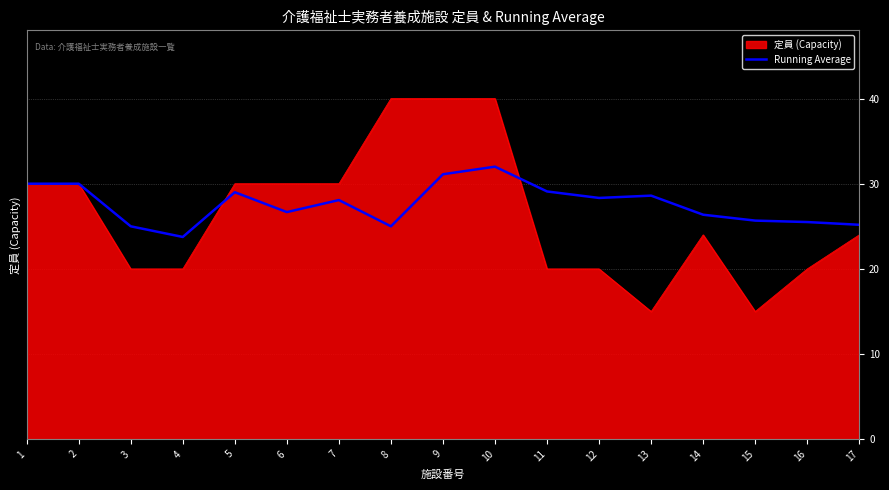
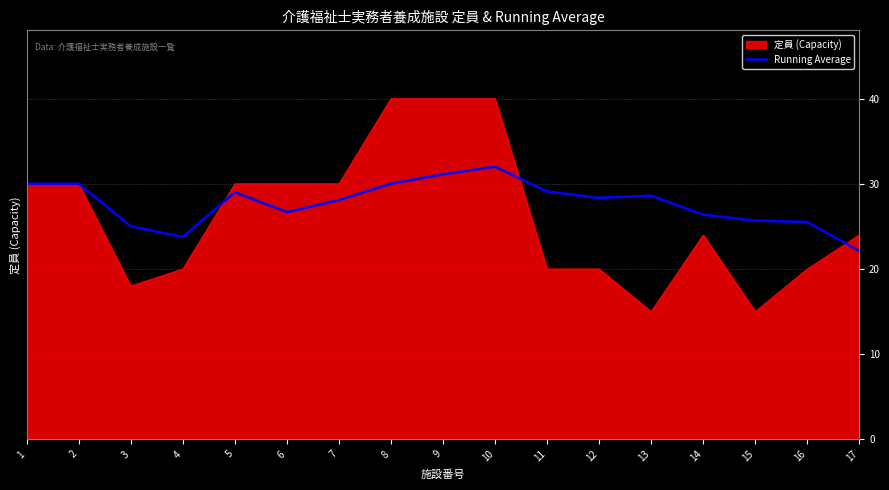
定員 (Capacity), 3: 20 -> 18
Running Average, 8: 25 -> 30
Running Average, 17: 25 -> 22
